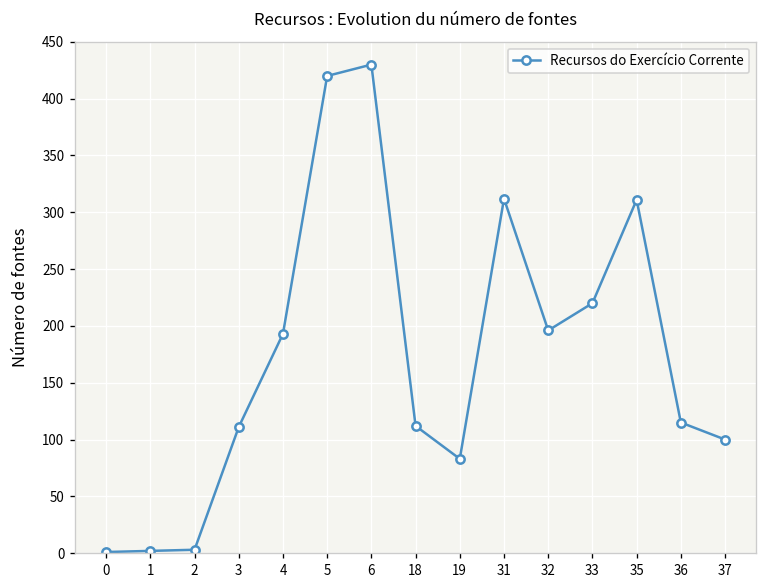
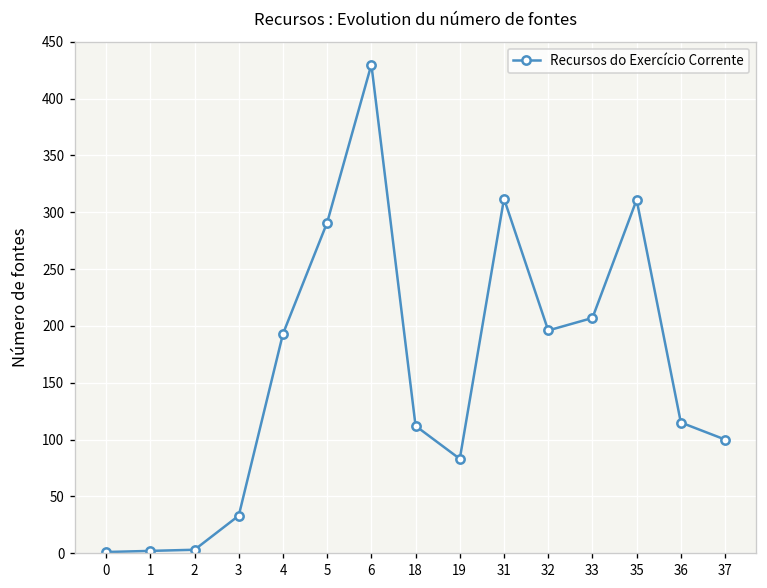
3: 110 -> 30
5: 420 -> 290
33: 220 -> 210
